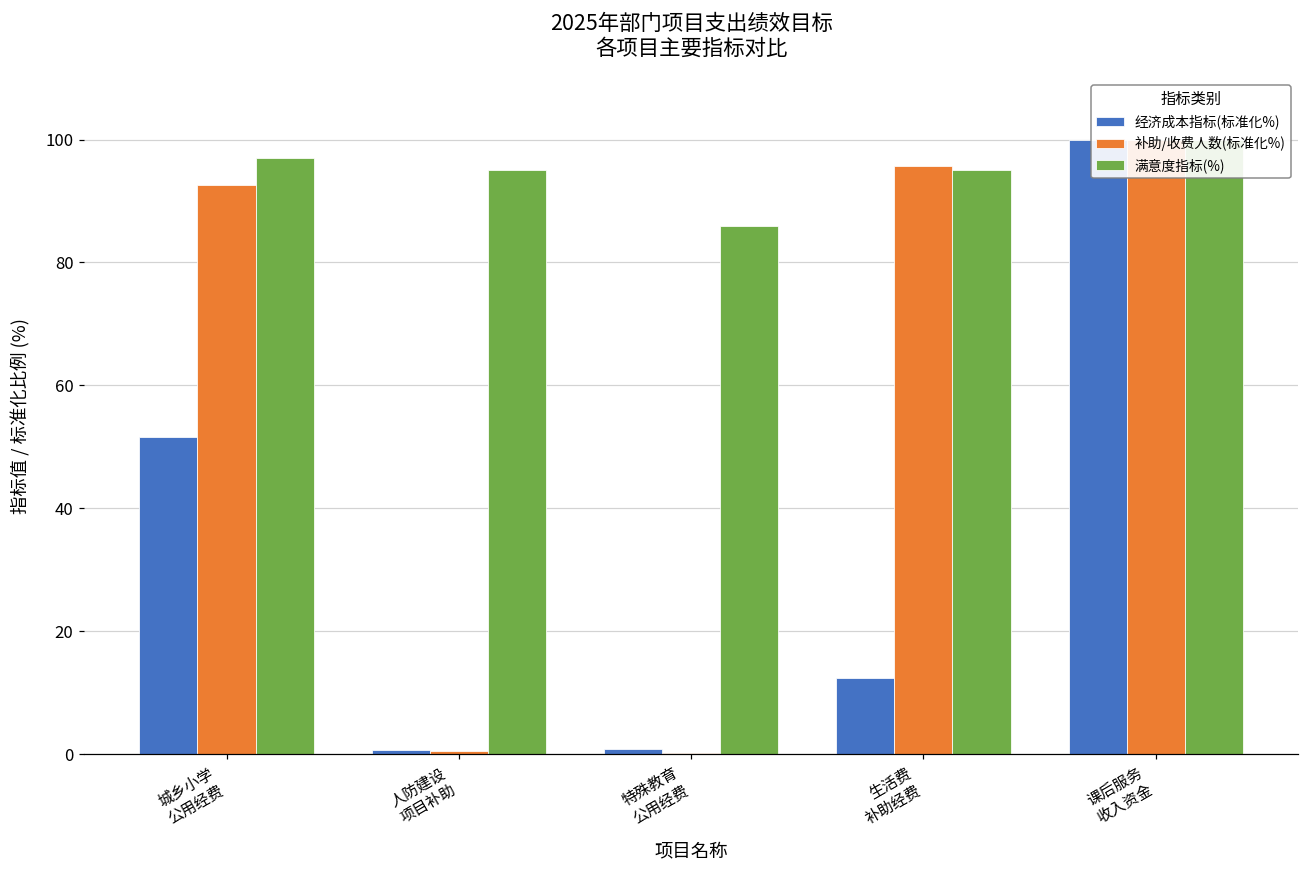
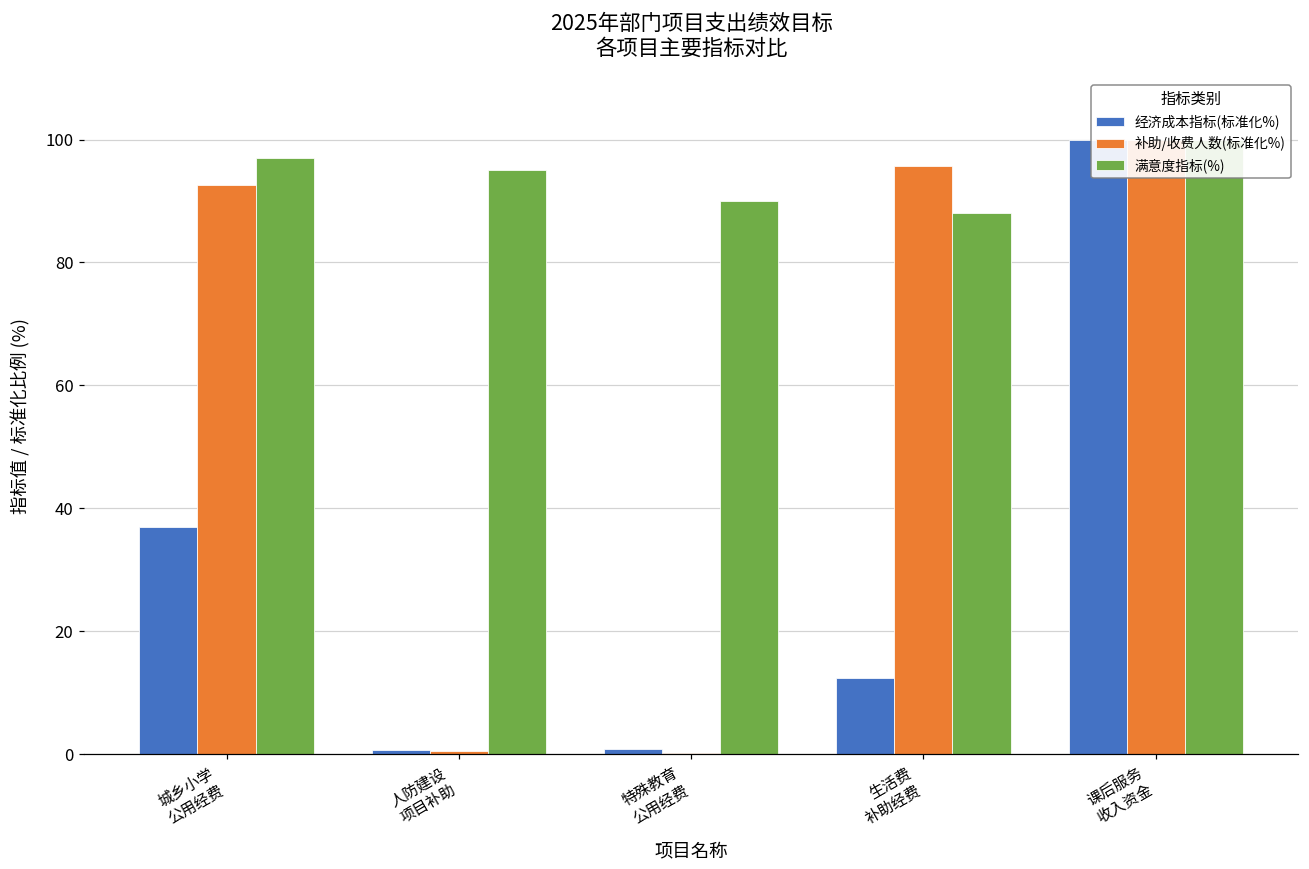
经济成本指标(标准化%), 城乡小学 公用经费: 52 -> 37
满意度指标(%), 特殊教育 公用经费: 86 -> 90
满意度指标(%), 生活费 补助经费: 95 -> 88
